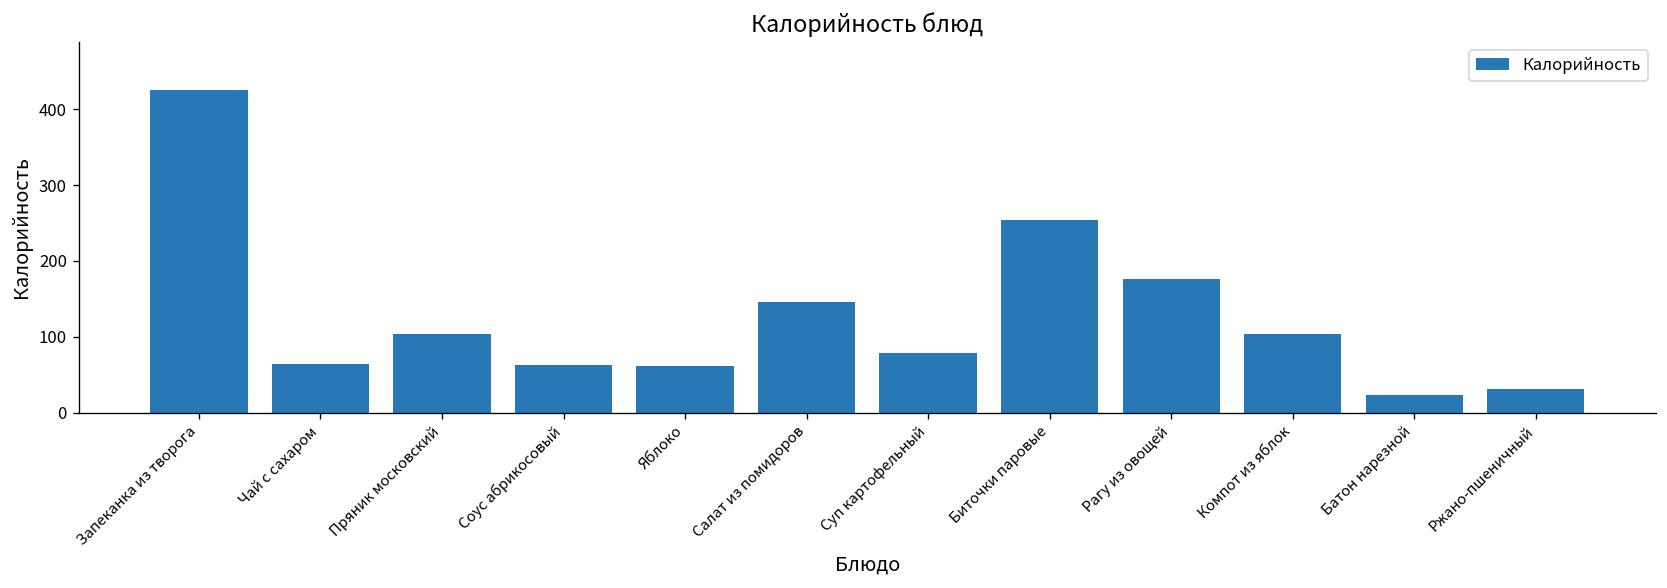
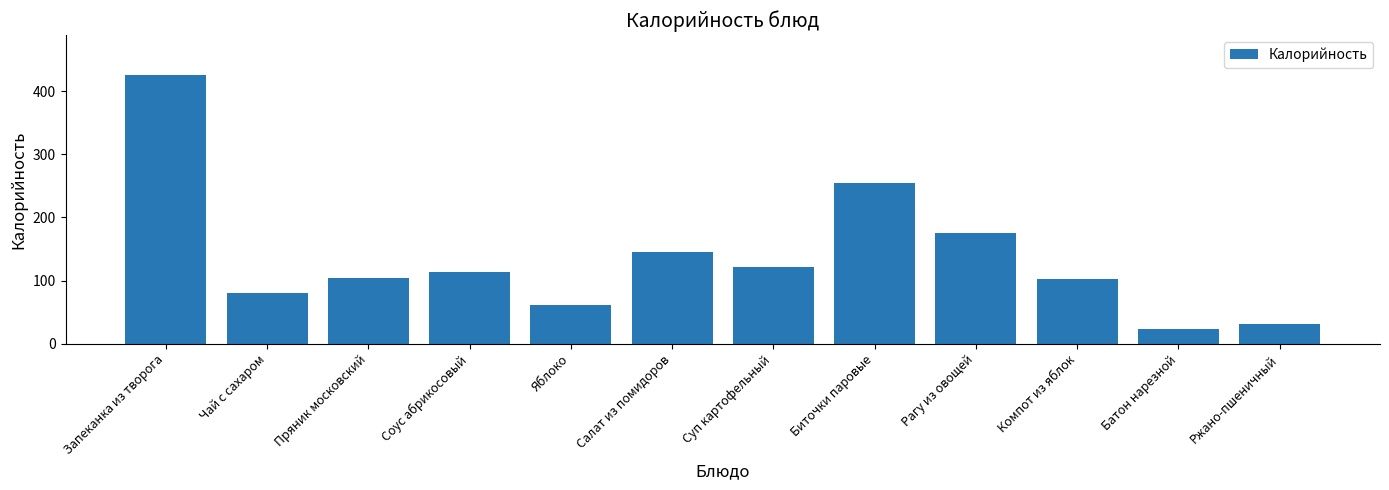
Чай с сахаром: 60 -> 80
Соус абрикосовый: 60 -> 110
Суп картофельный: 80 -> 120
